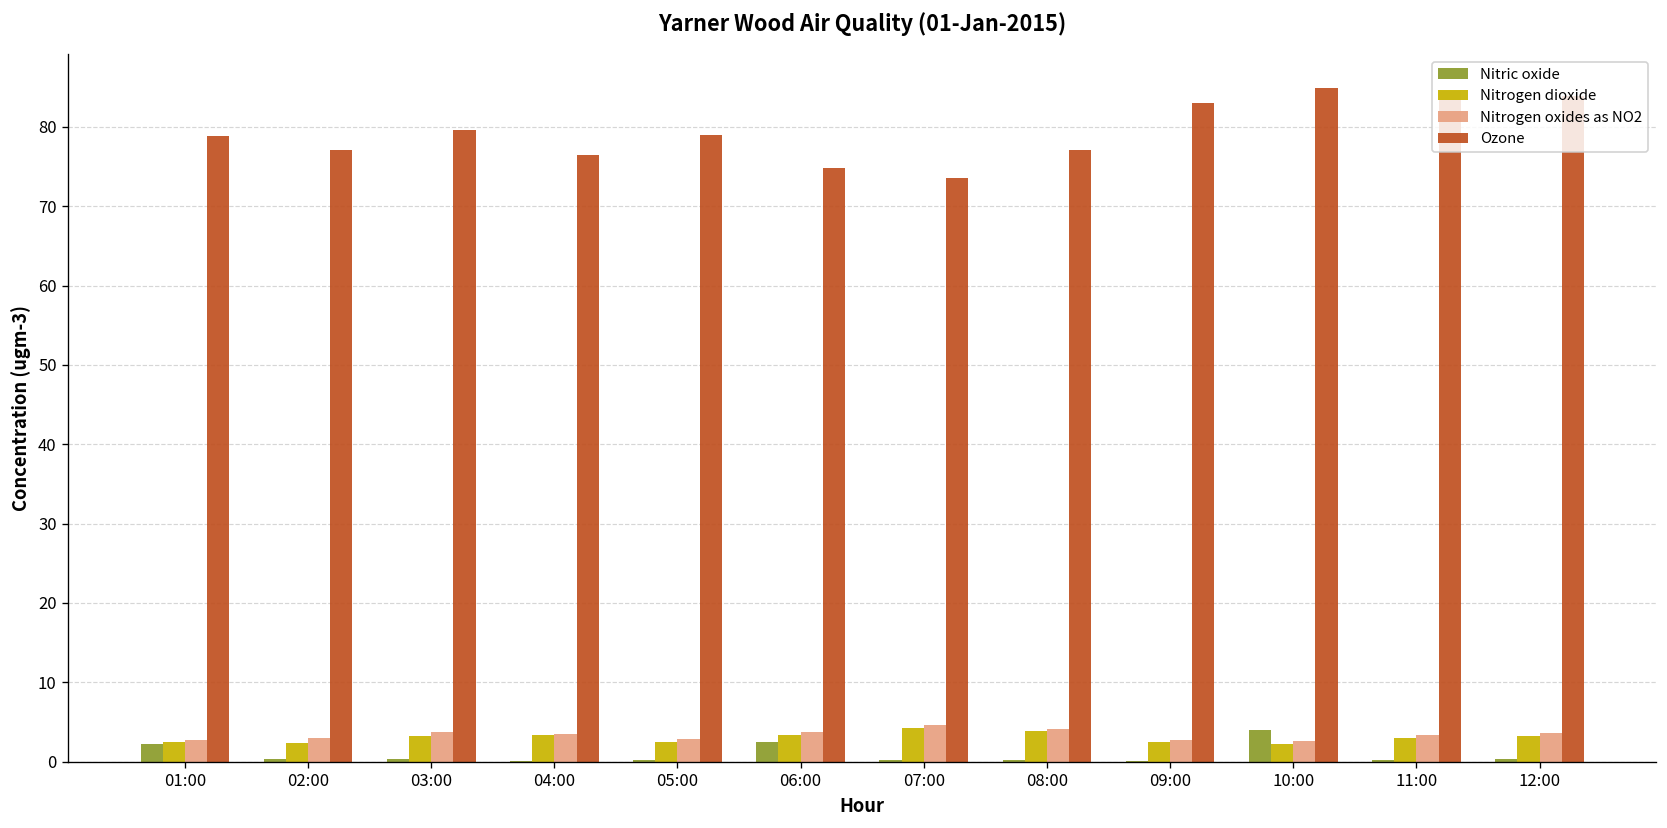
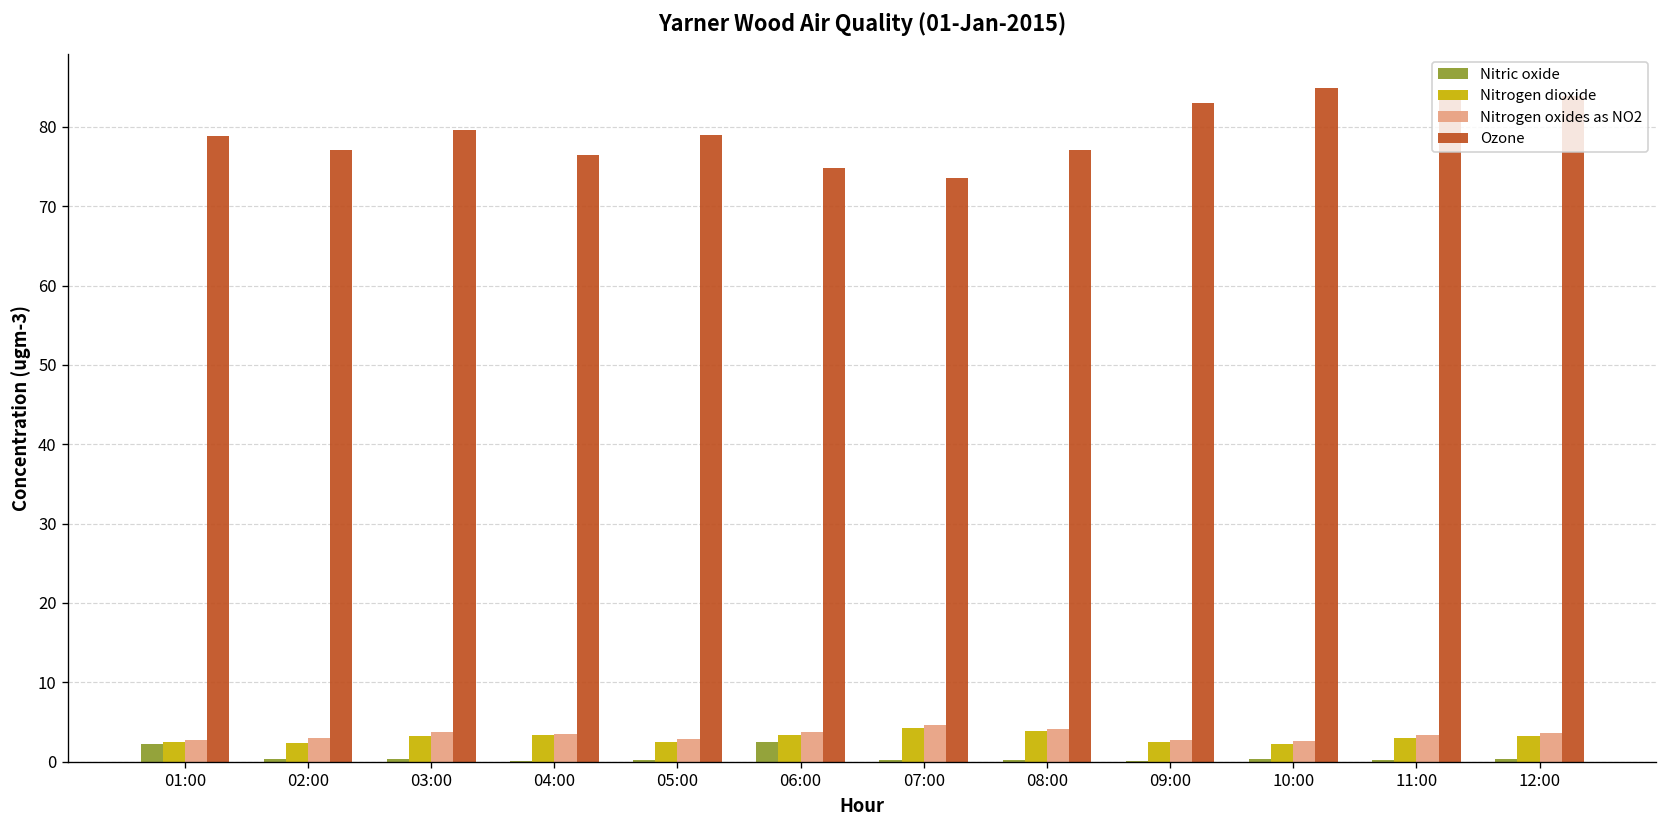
Nitric oxide, 10:00: 4 -> 0
